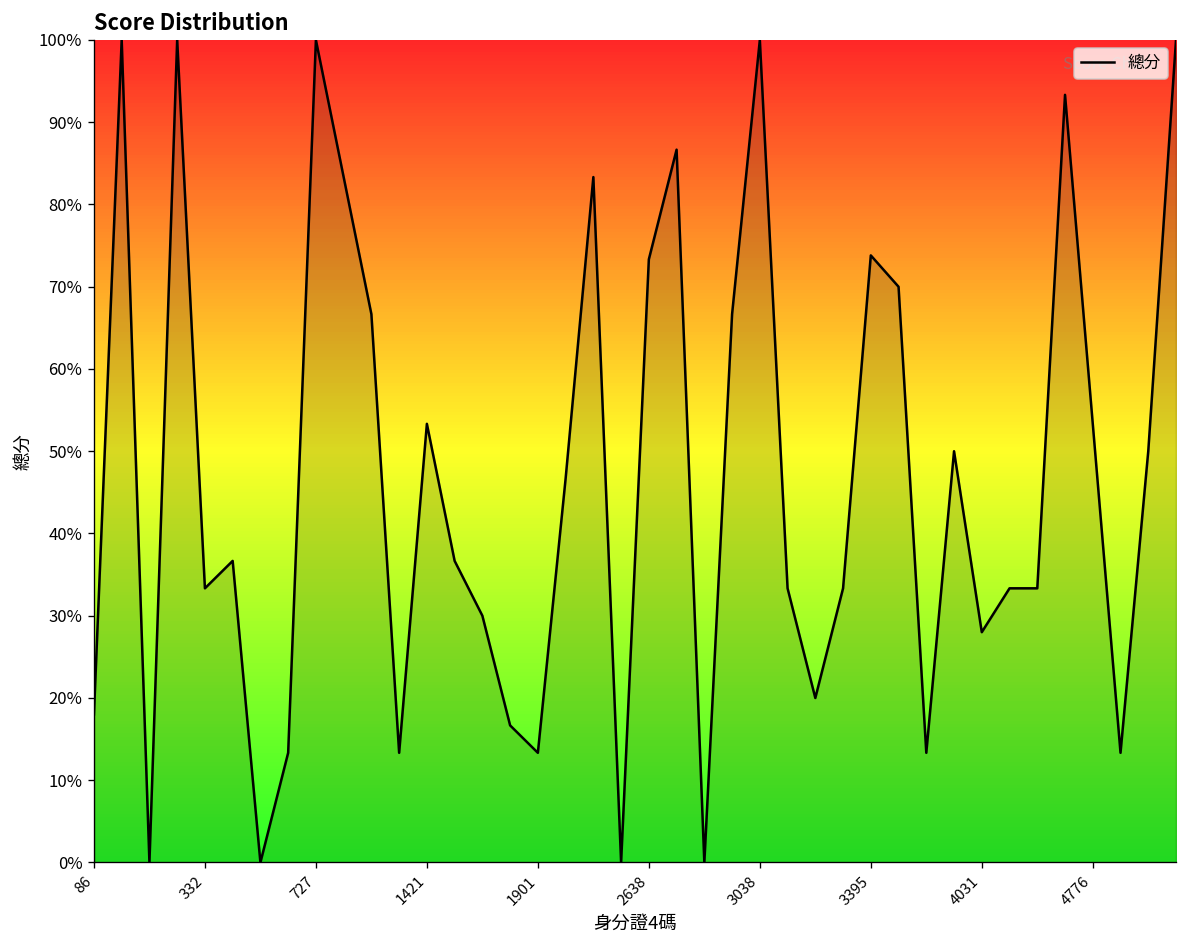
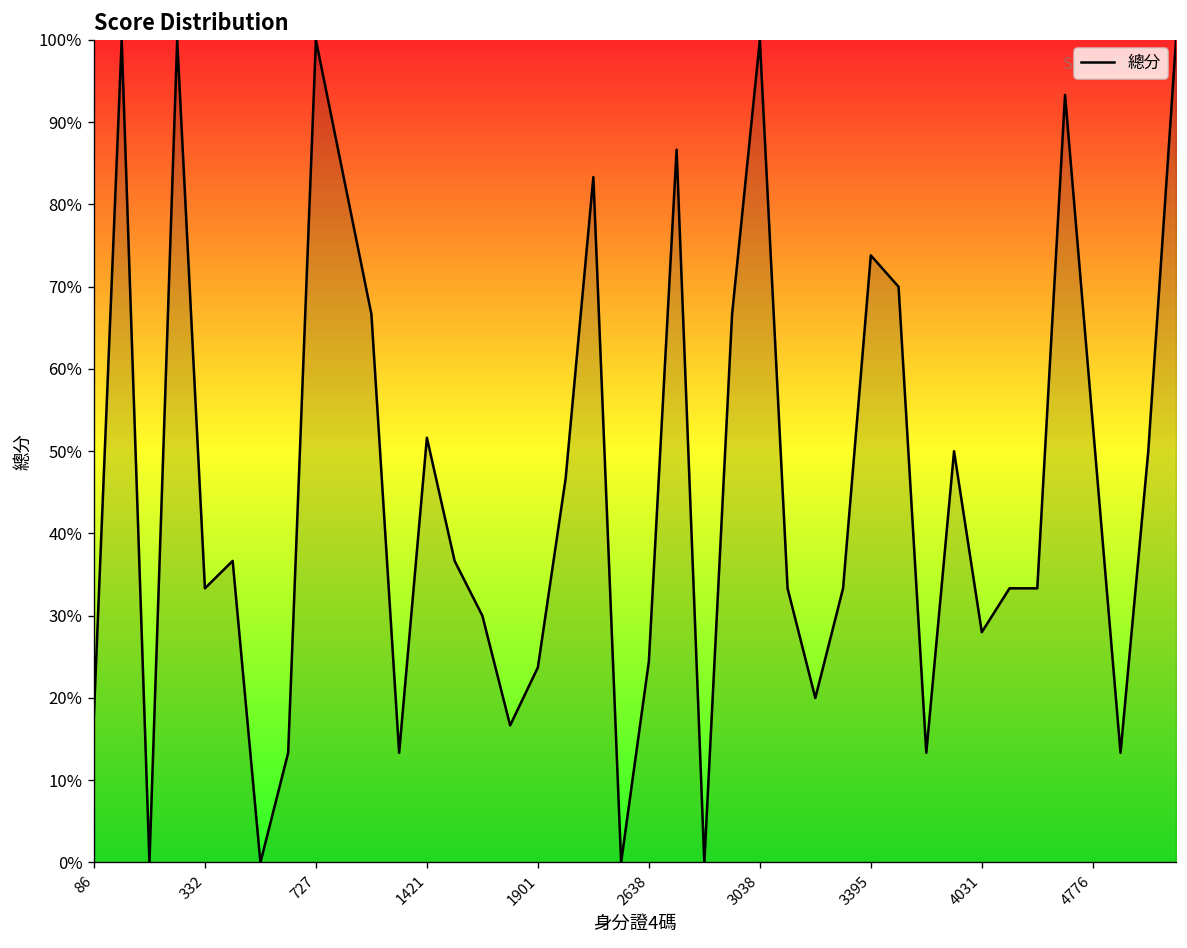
1421: 53% -> 52%
1901: 13% -> 24%
2638: 73% -> 24%
